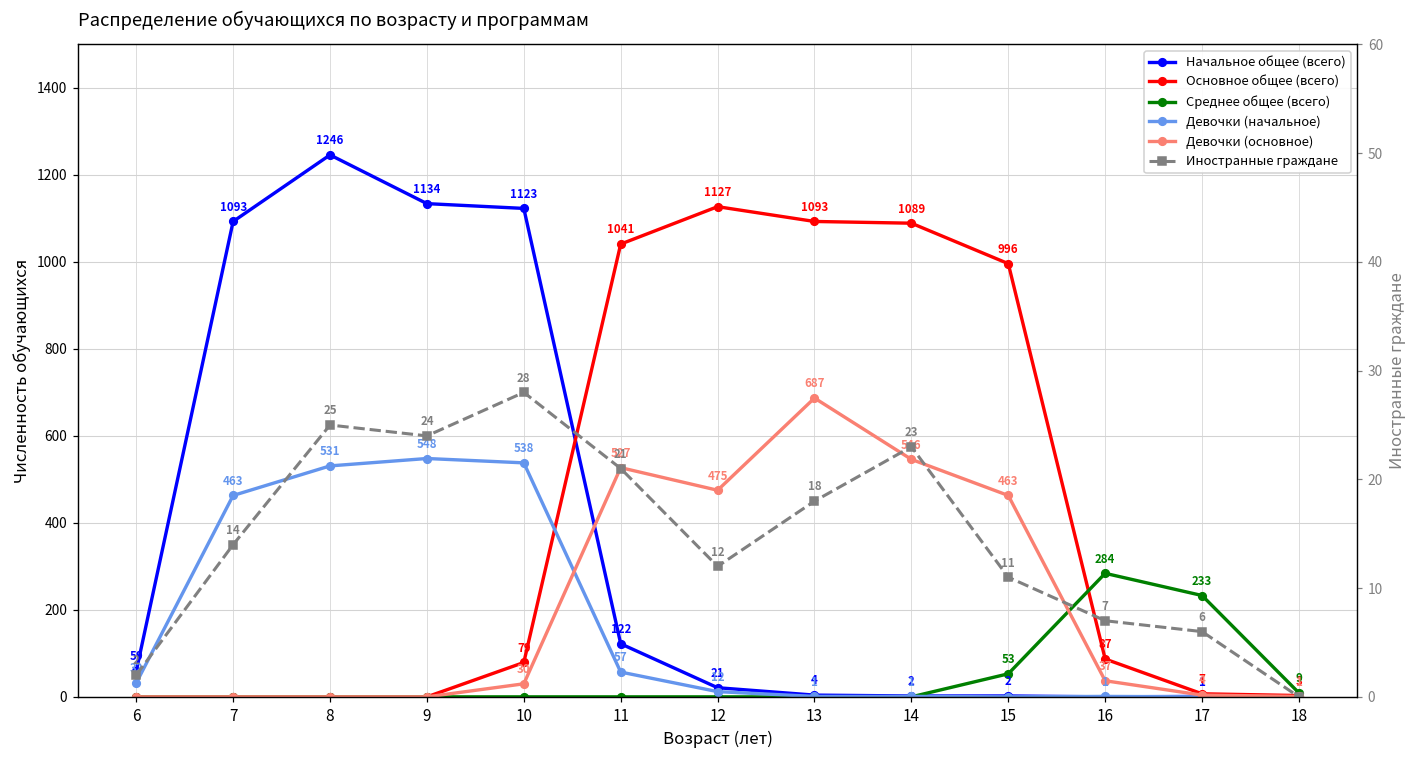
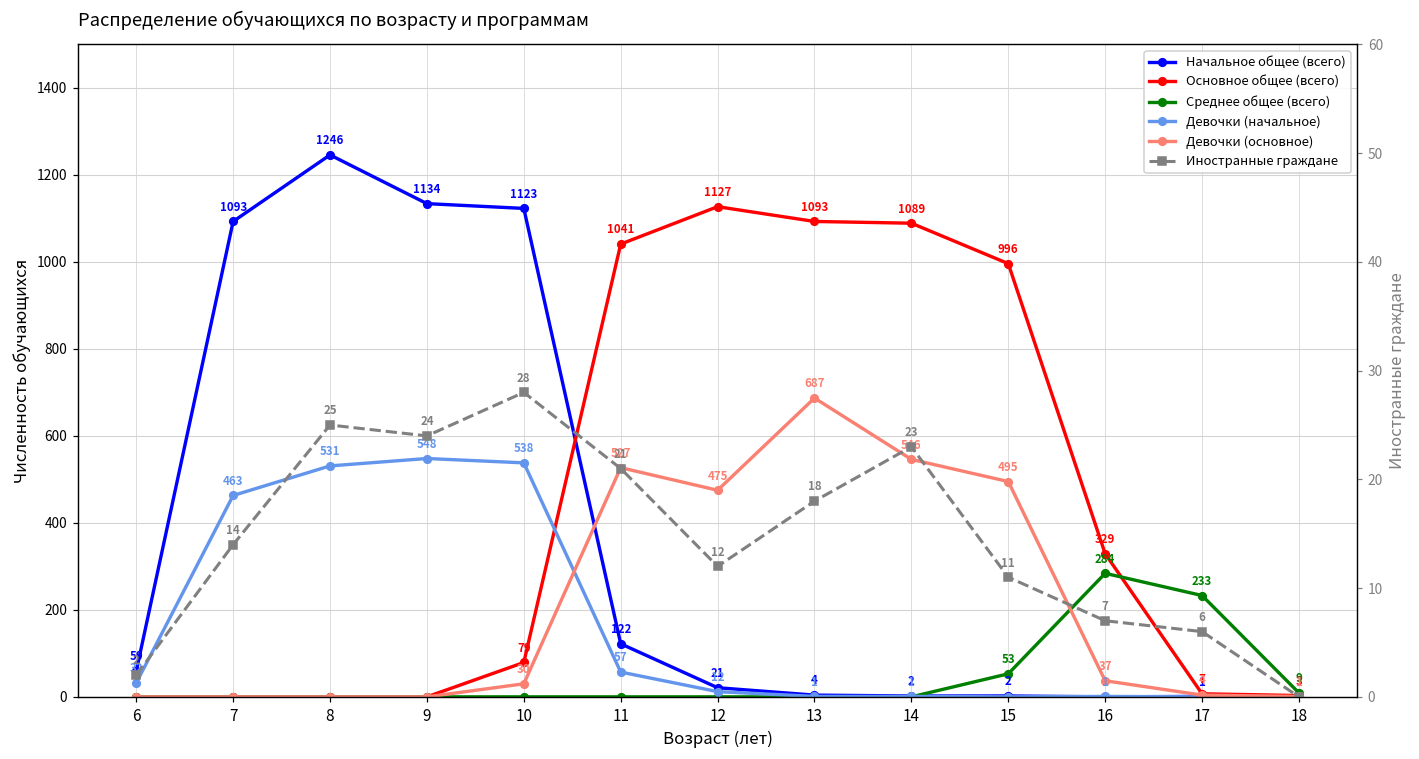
Девочки (основное), 15: 463 -> 495
Основное общее (всего), 16: 87 -> 329
